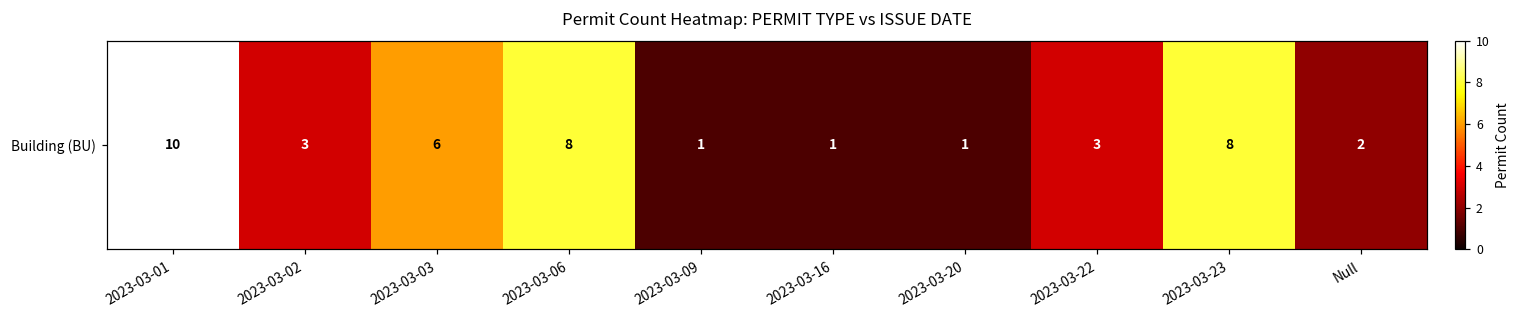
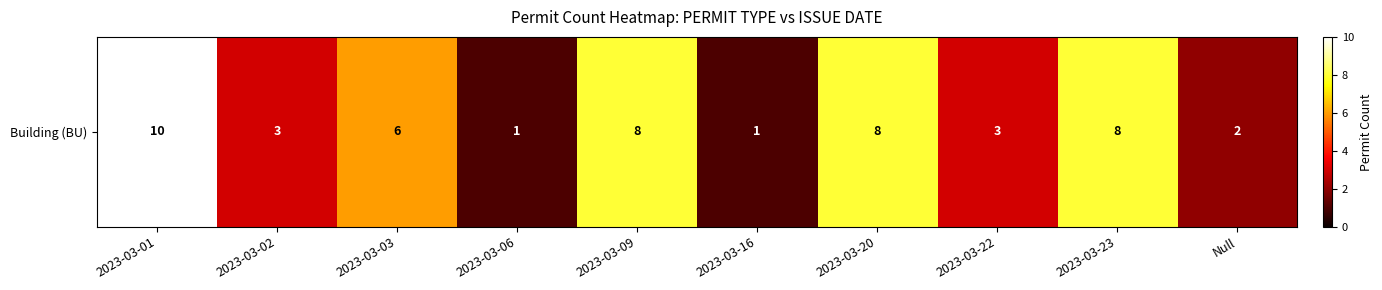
Building (BU), 2023-03-06: 8 -> 1
Building (BU), 2023-03-09: 1 -> 8
Building (BU), 2023-03-20: 1 -> 8
